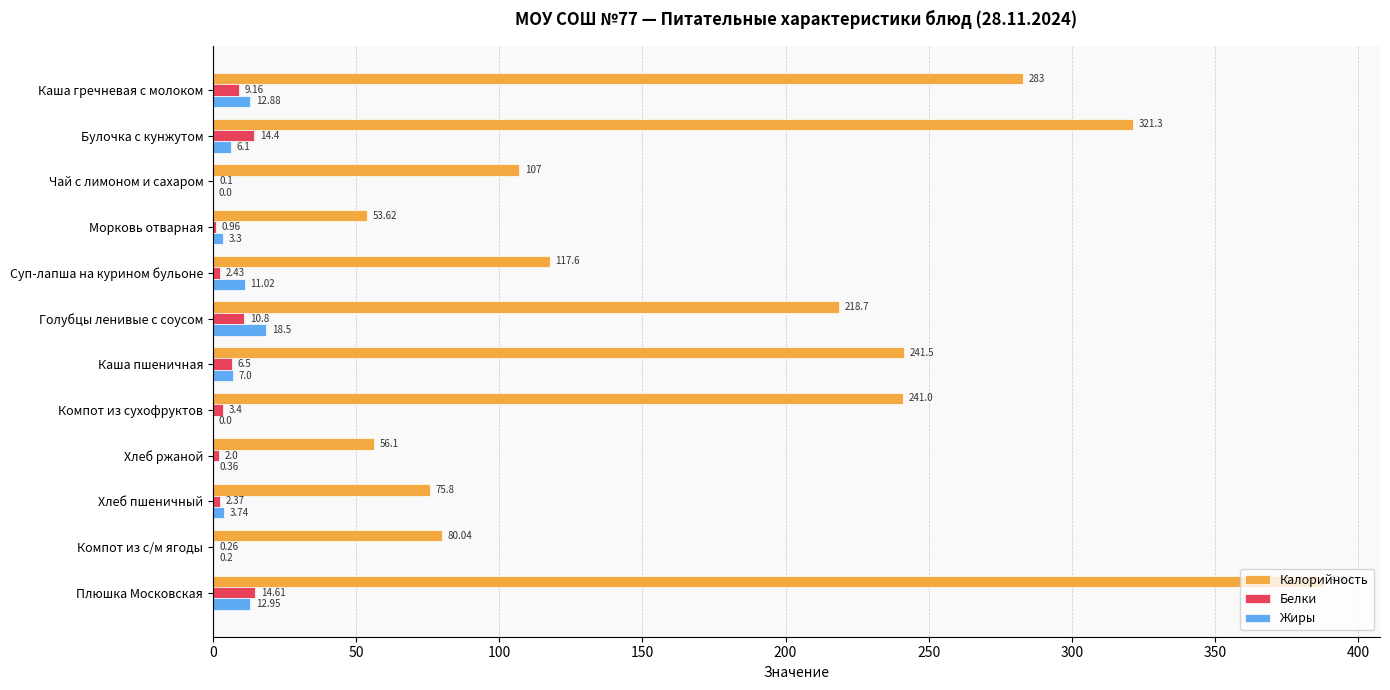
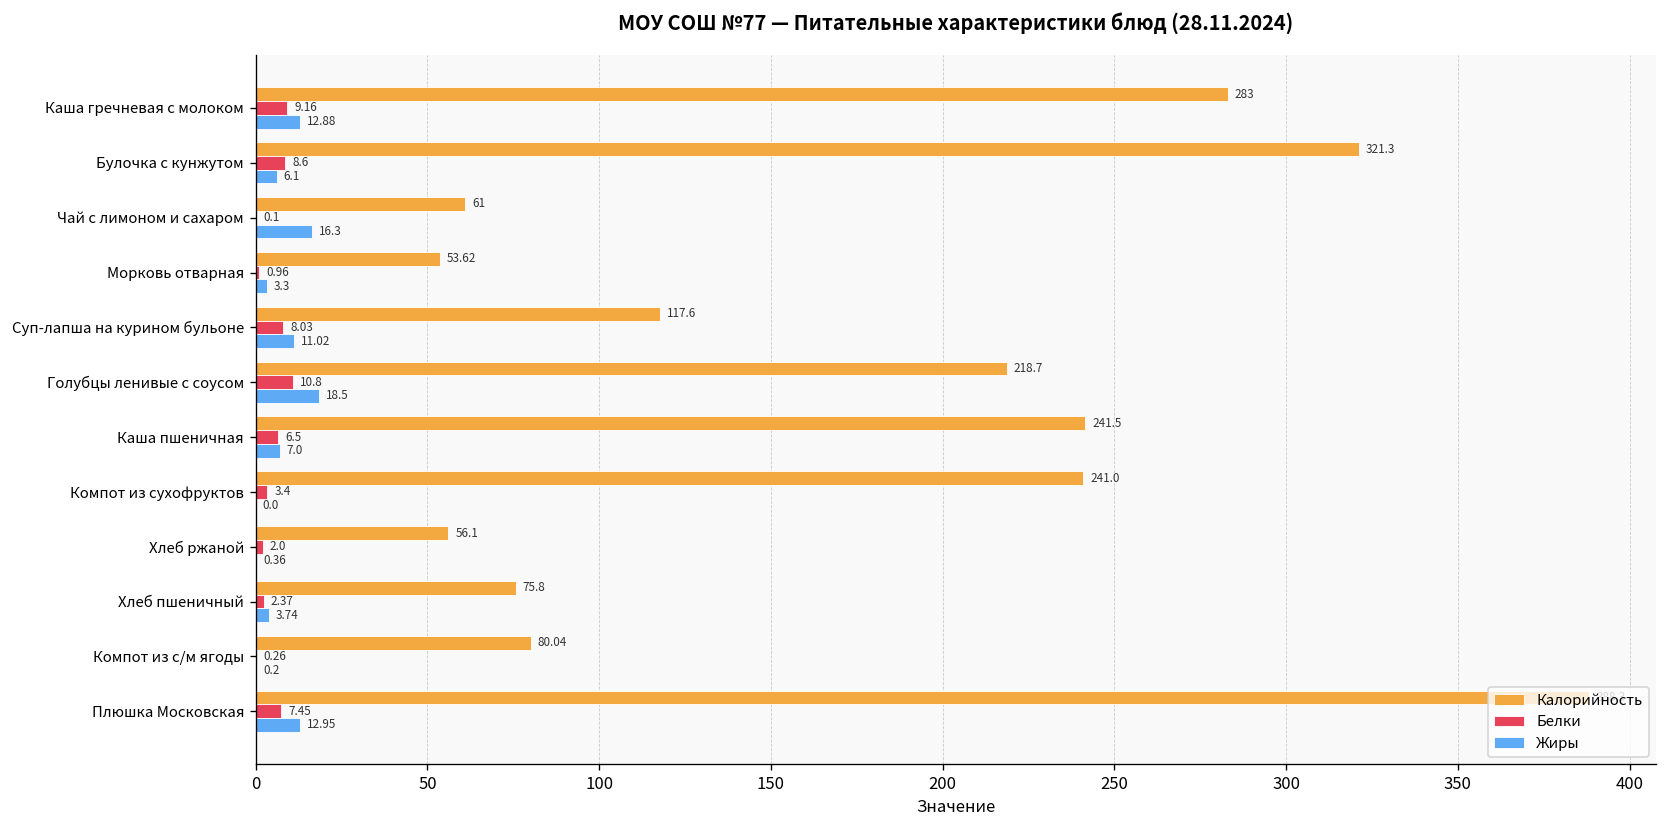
Белки, Булочка с кунжутом: 14.4 -> 8.6
Калорийность, Чай с лимоном и сахаром: 107 -> 61
Жиры, Чай с лимоном и сахаром: 0.0 -> 16.3
Белки, Суп-лапша на курином бульоне: 2.43 -> 8.03
Белки, Плюшка Московская: 14.61 -> 7.45
